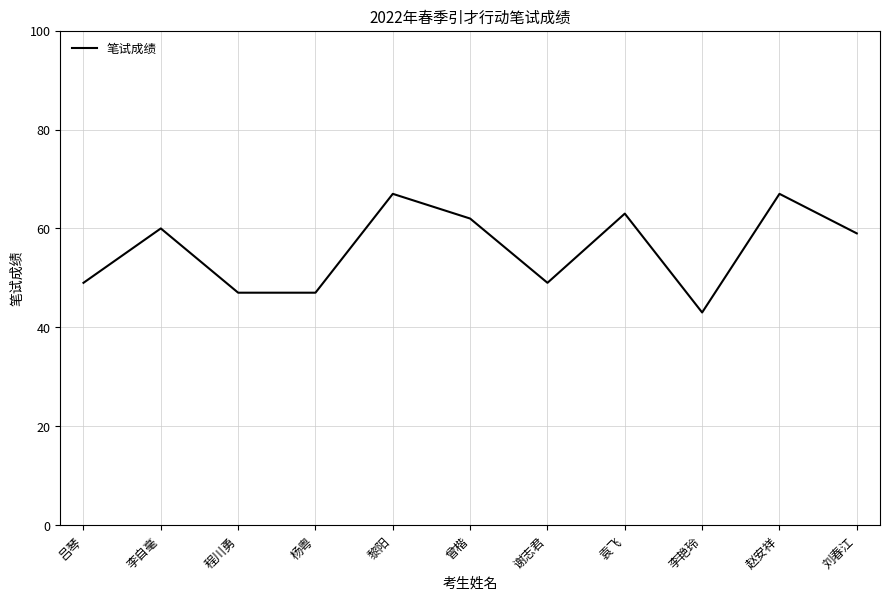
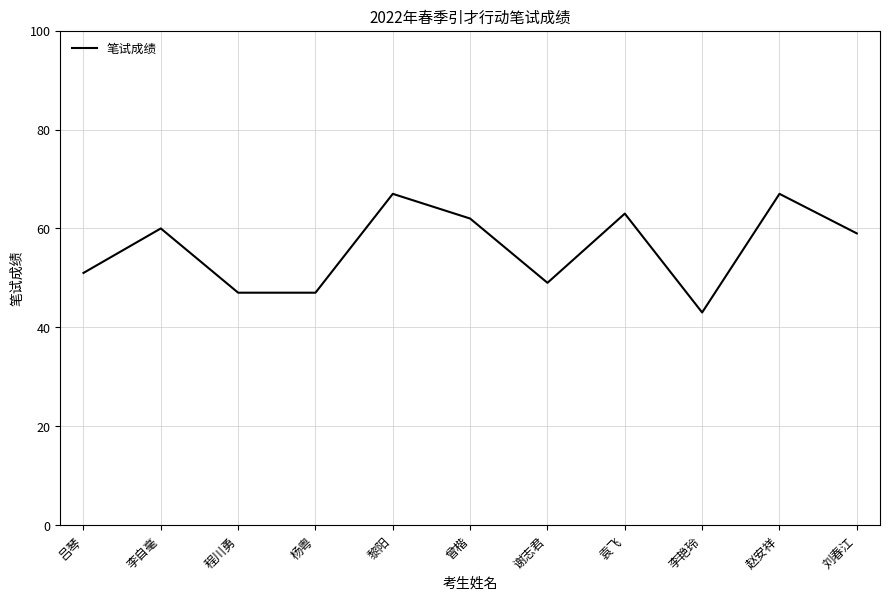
吕琴: 49 -> 51
